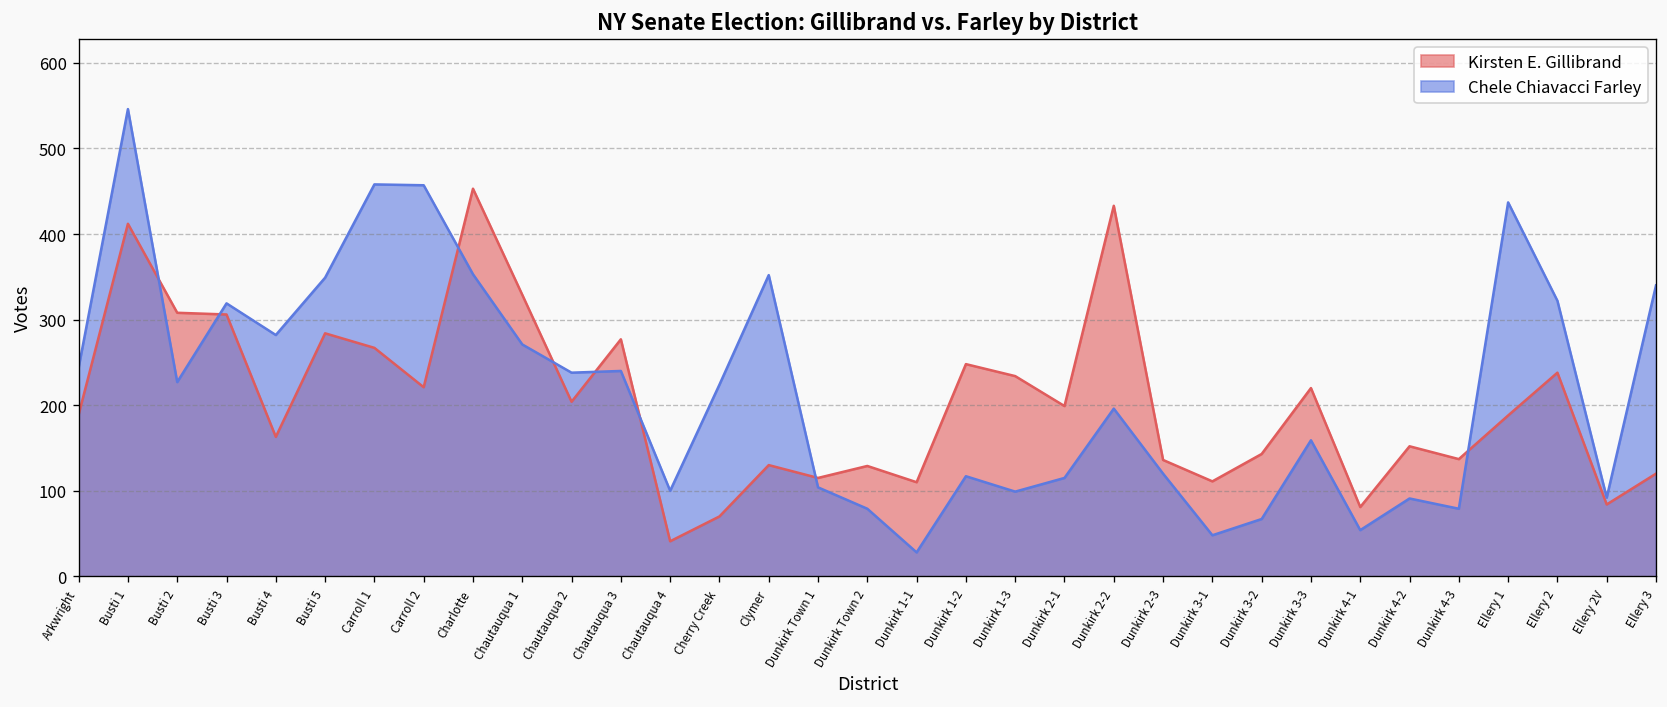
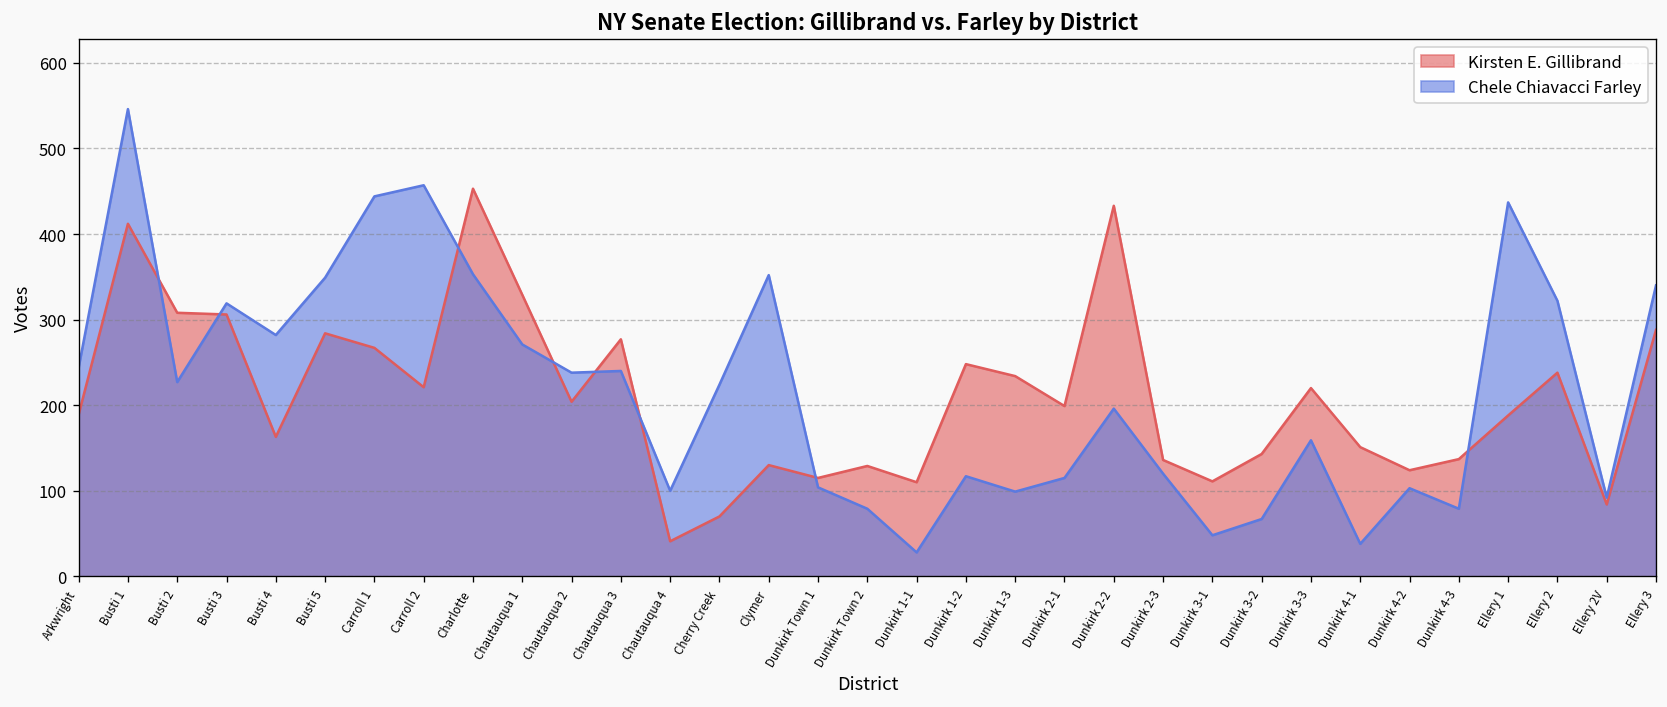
Chele Chiavacci Farley, Carroll 1: 460 -> 440
Kirsten E. Gillibrand, Dunkirk 4-1: 80 -> 150
Chele Chiavacci Farley, Dunkirk 4-1: 50 -> 40
Kirsten E. Gillibrand, Dunkirk 4-2: 150 -> 120
Chele Chiavacci Farley, Dunkirk 4-2: 90 -> 100
Kirsten E. Gillibrand, Ellery 3: 120 -> 290
